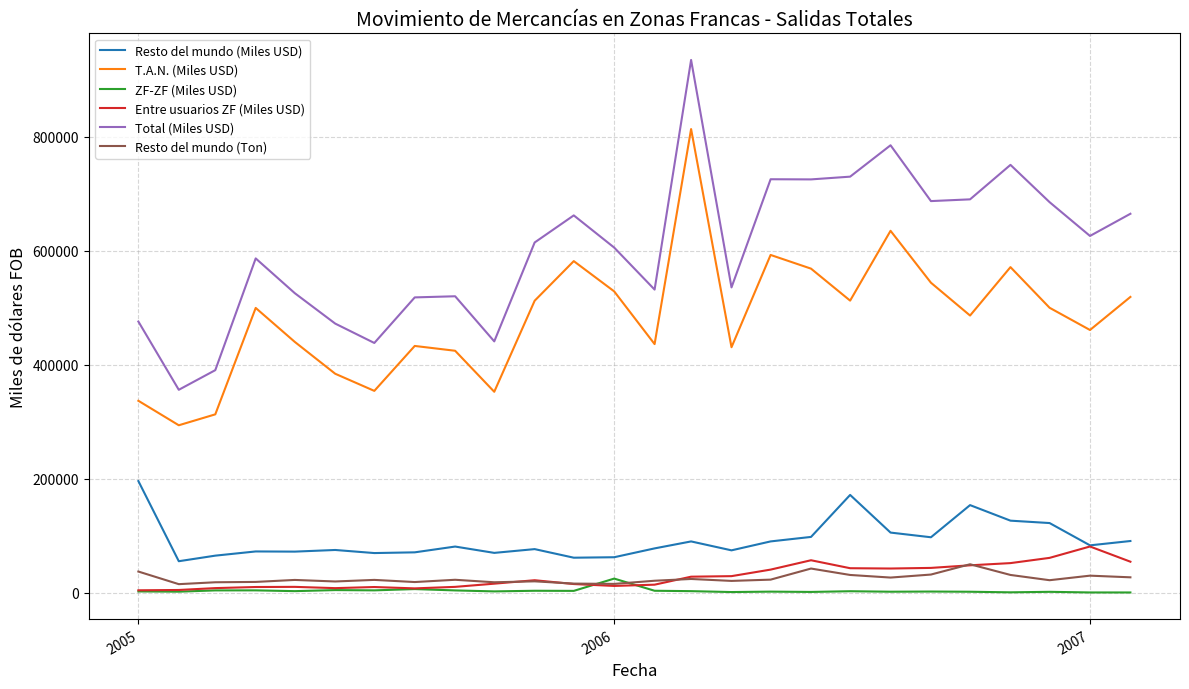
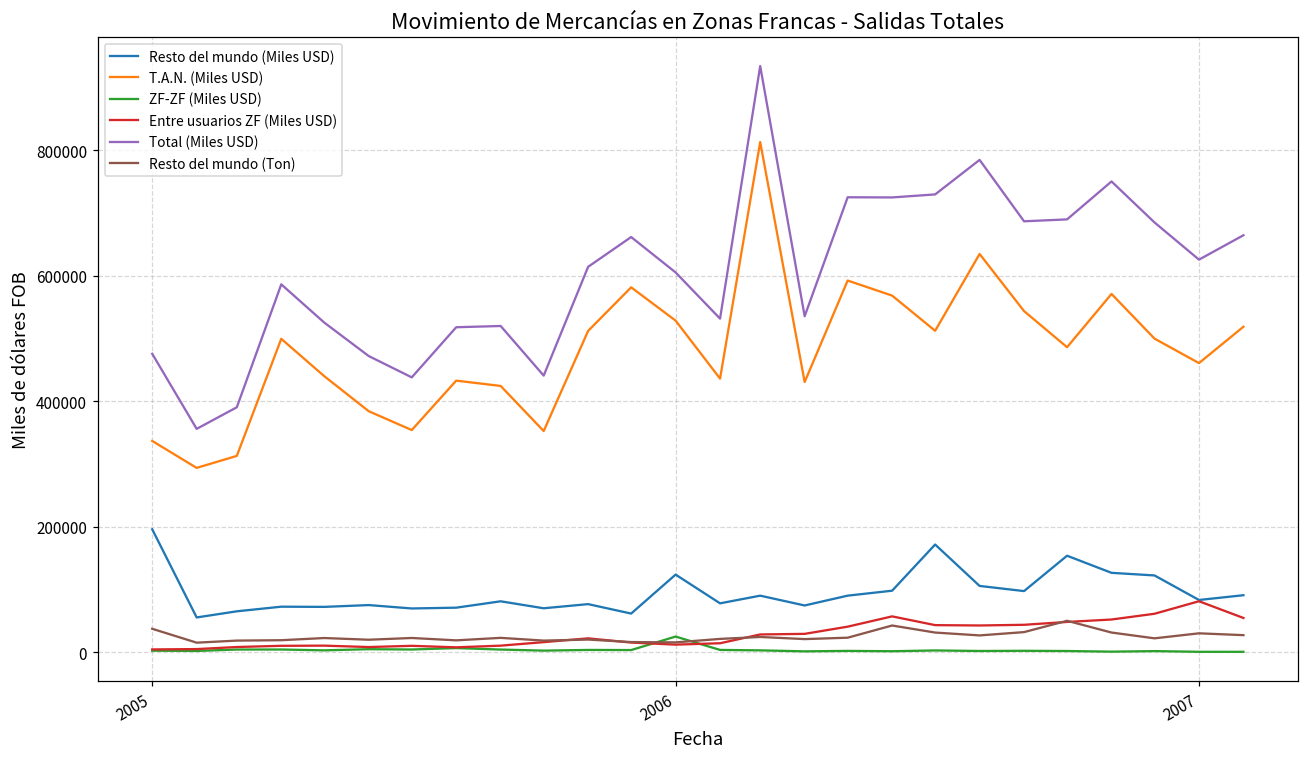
Resto del mundo (Miles USD), 2006: 60000 -> 120000
